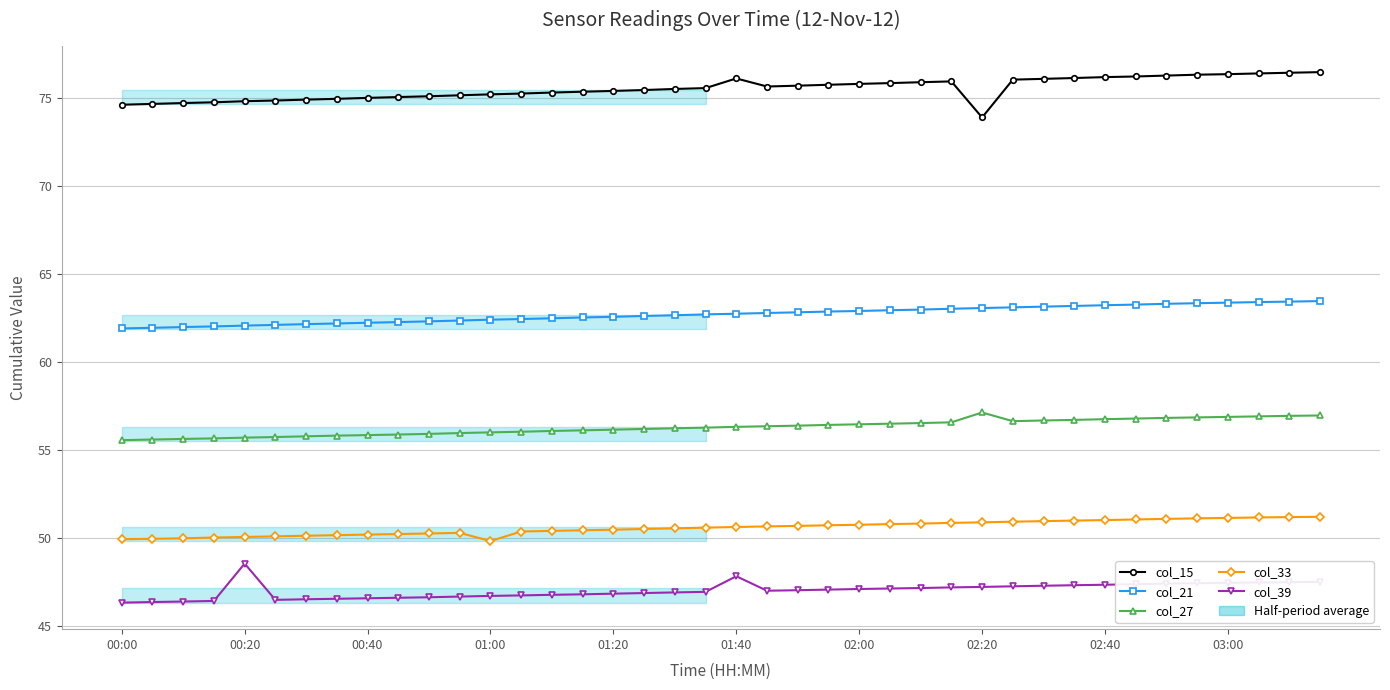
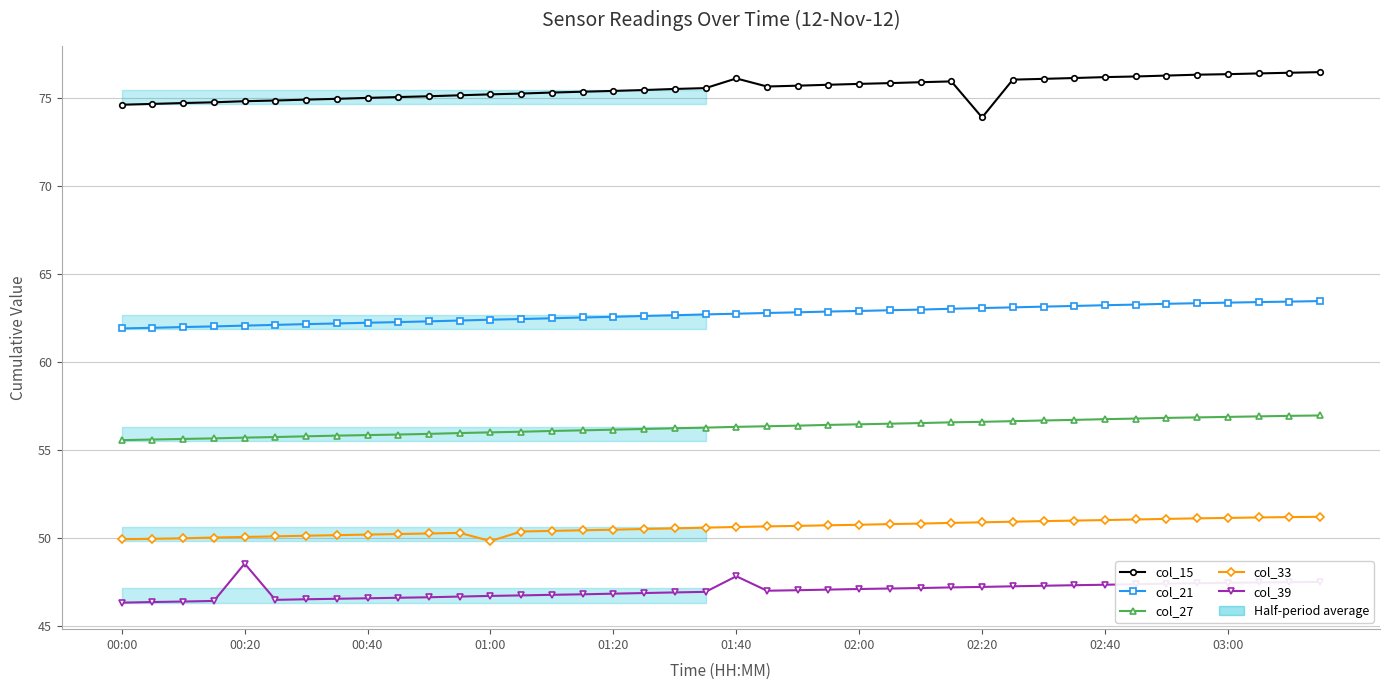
col_27, 02:20: 57.2 -> 56.6
